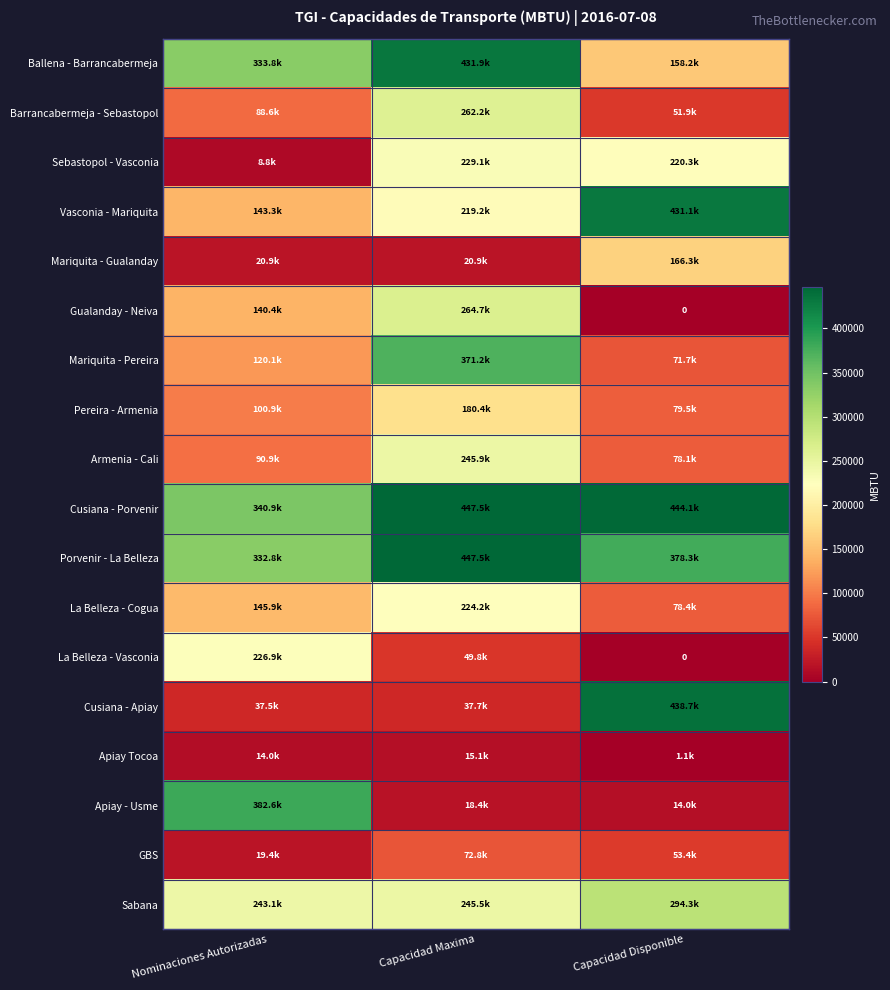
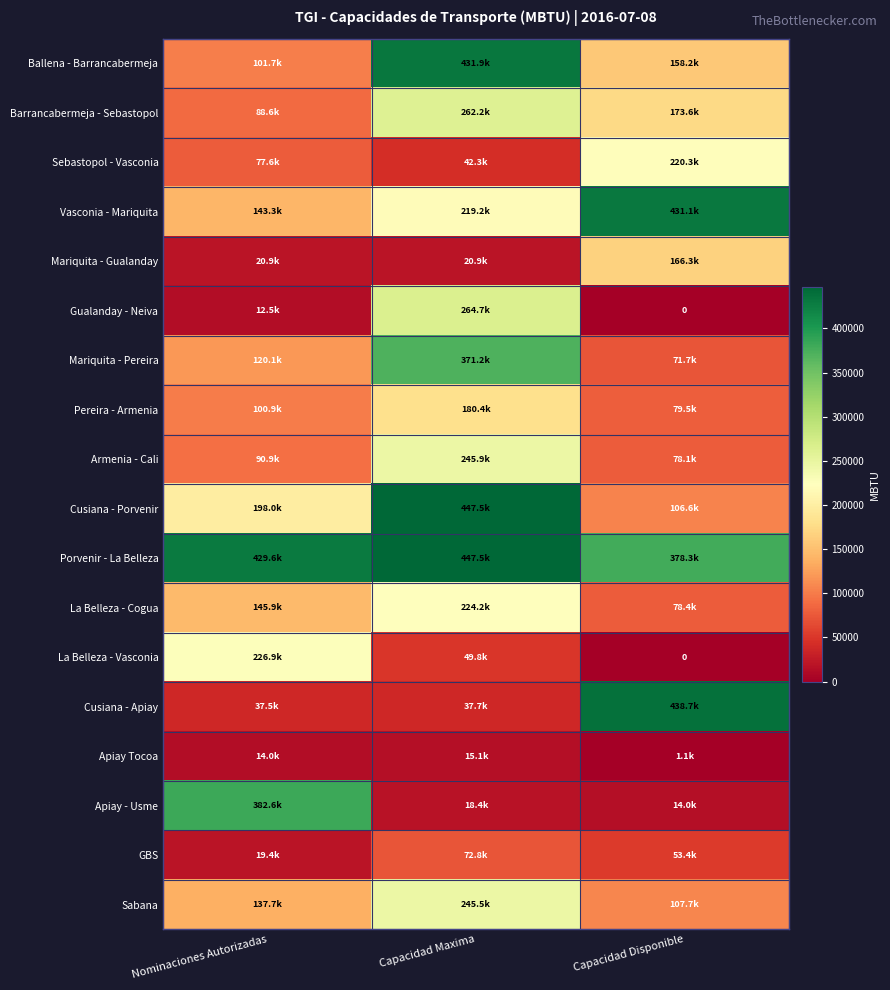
Ballena - Barrancabermeja, Nominaciones Autorizadas: 333.8k -> 101.7k
Barrancabermeja - Sebastopol, Capacidad Disponible: 51.9k -> 173.6k
Sebastopol - Vasconia, Nominaciones Autorizadas: 8.8k -> 77.6k
Sebastopol - Vasconia, Capacidad Maxima: 229.1k -> 42.3k
Gualanday - Neiva, Nominaciones Autorizadas: 140.4k -> 12.5k
Cusiana - Porvenir, Nominaciones Autorizadas: 340.9k -> 198.0k
Cusiana - Porvenir, Capacidad Disponible: 444.1k -> 106.6k
Porvenir - La Belleza, Nominaciones Autorizadas: 332.8k -> 429.6k
Sabana, Nominaciones Autorizadas: 243.1k -> 137.7k
Sabana, Capacidad Disponible: 294.3k -> 107.7k
